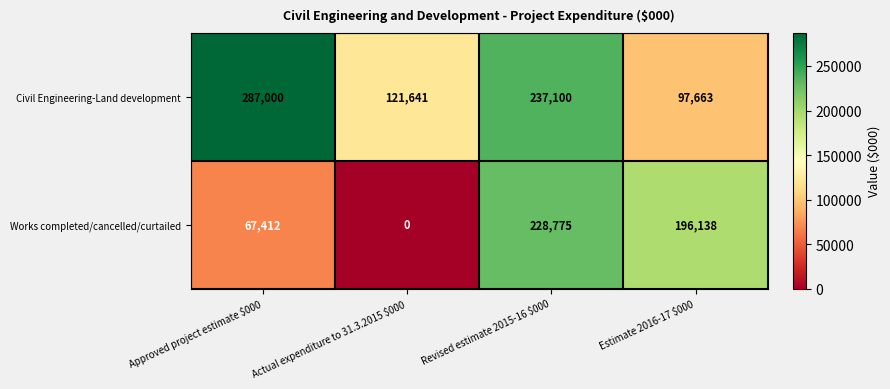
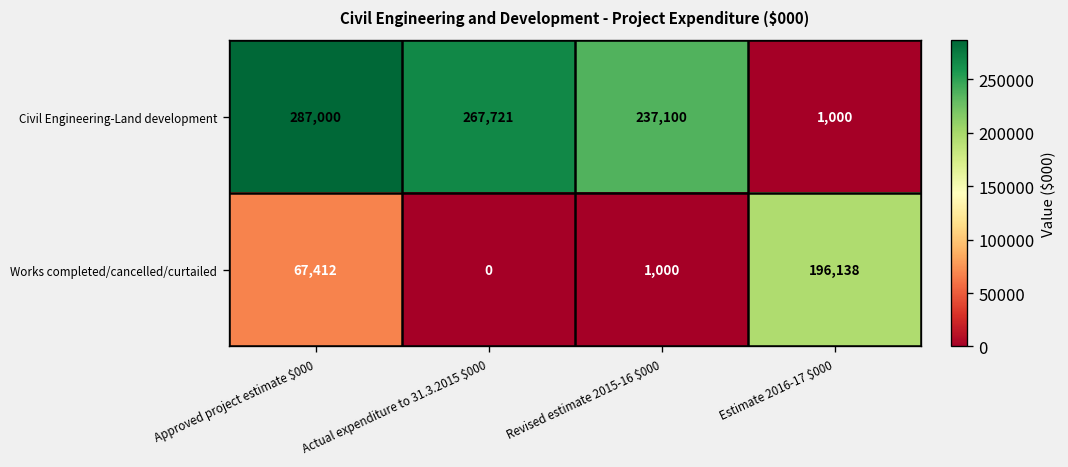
Civil Engineering-Land development, Actual expenditure to 31.3.2015 $000: 121,641 -> 267,721
Civil Engineering-Land development, Estimate 2016-17 $000: 97,663 -> 1,000
Works completed/cancelled/curtailed, Revised estimate 2015-16 $000: 228,775 -> 1,000
